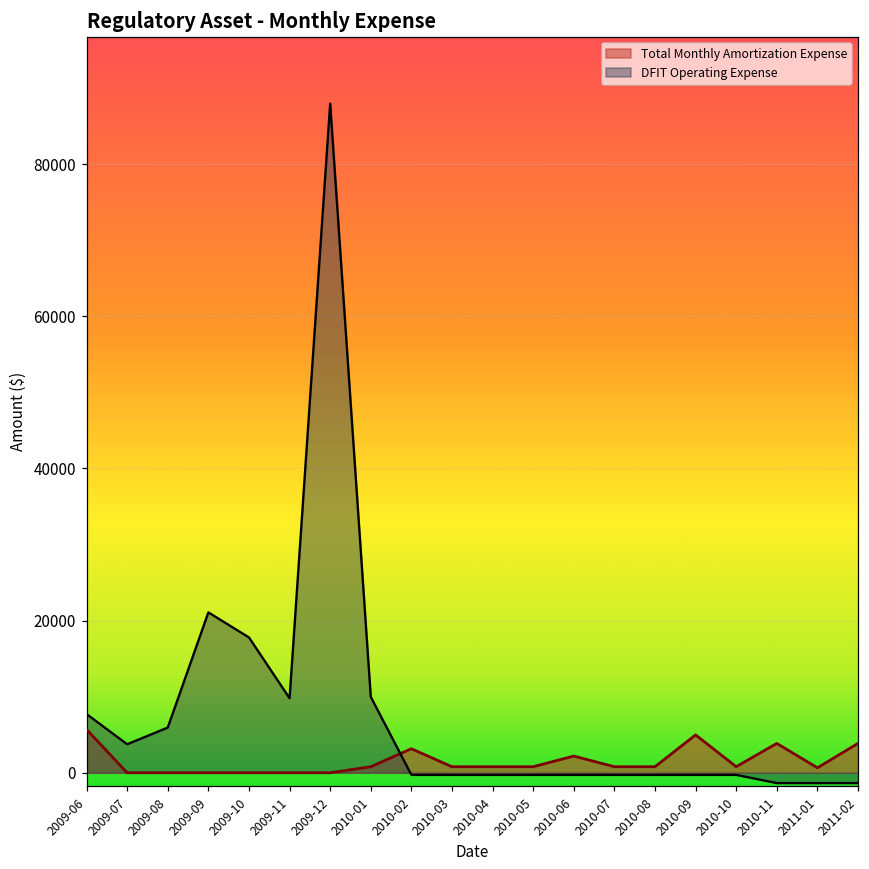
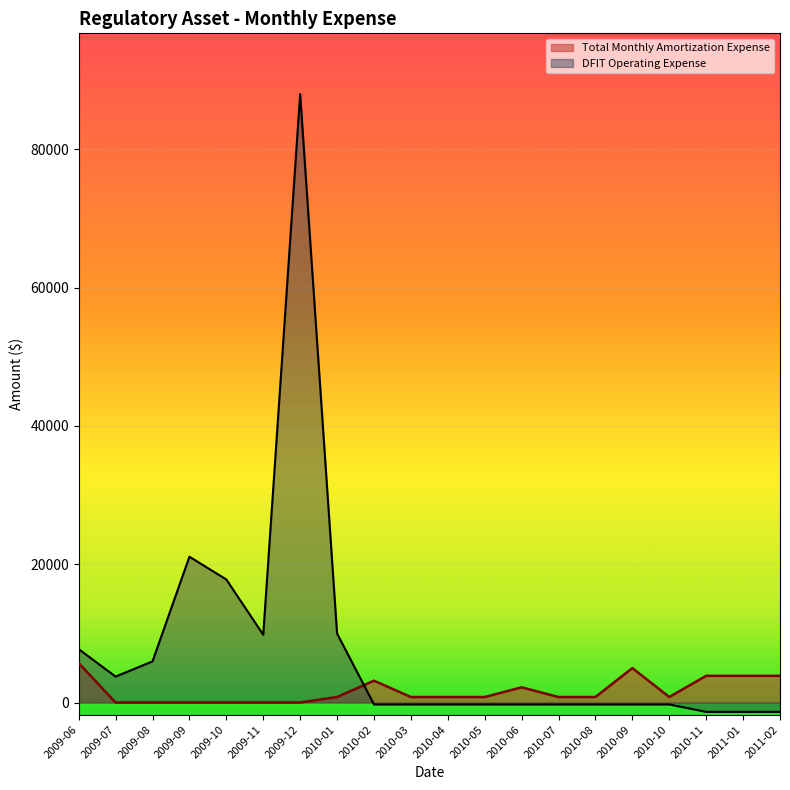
Total Monthly Amortization Expense, 2011-01: 1000 -> 4000
